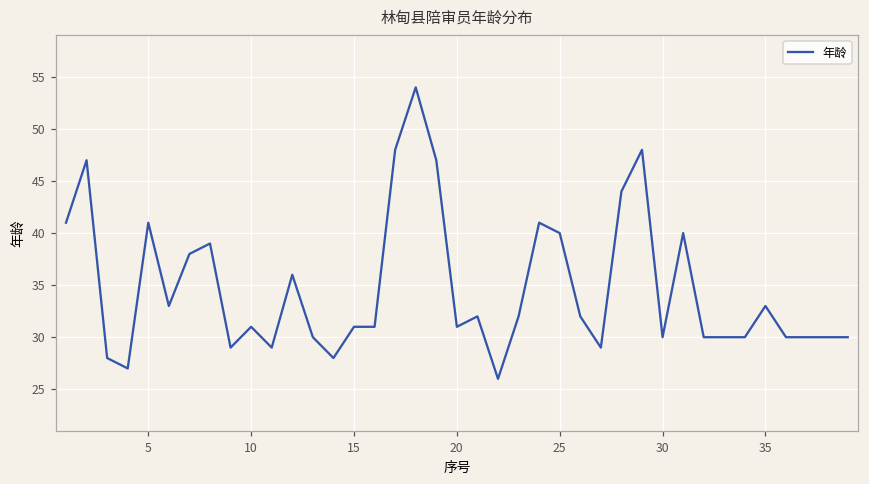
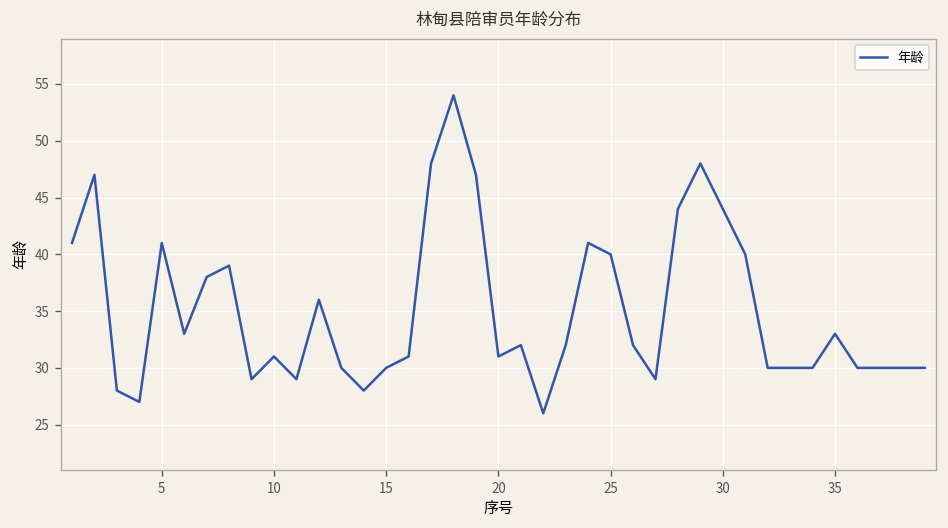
15: 31 -> 30
30: 30 -> 44
